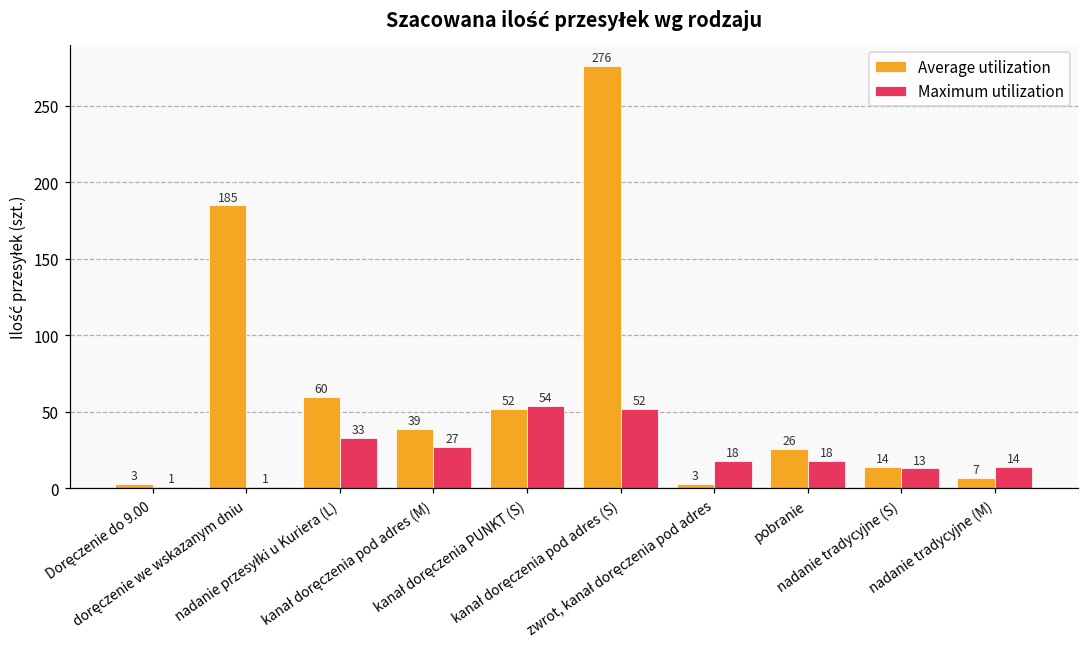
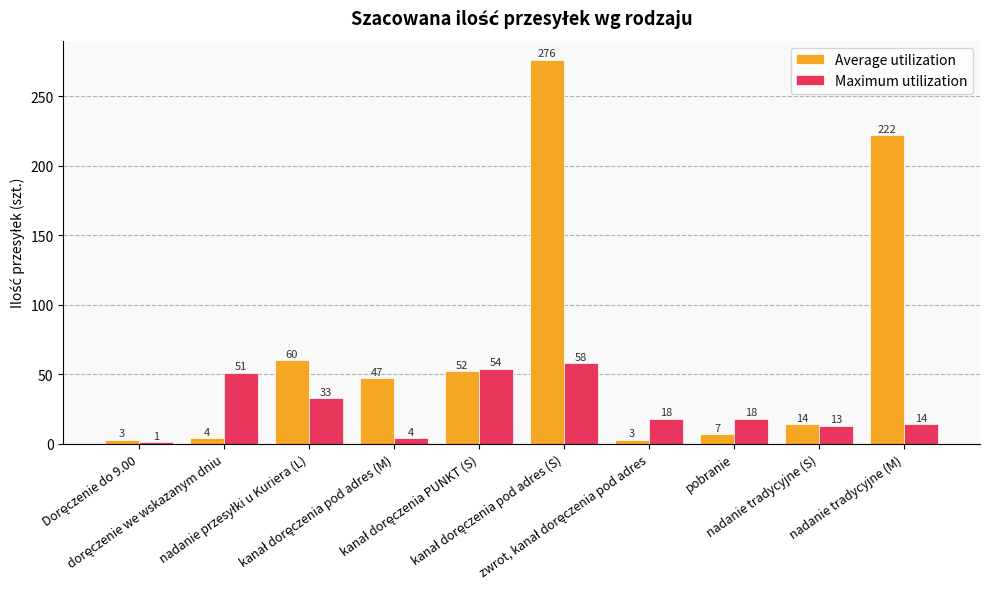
Average utilization, doręczenie we wskazanym dniu: 185 -> 4
Maximum utilization, doręczenie we wskazanym dniu: 1 -> 51
Average utilization, kanał doręczenia pod adres (M): 39 -> 47
Maximum utilization, kanał doręczenia pod adres (M): 27 -> 4
Maximum utilization, kanał doręczenia pod adres (S): 52 -> 58
Average utilization, pobranie: 26 -> 7
Average utilization, nadanie tradycyjne (M): 7 -> 222
